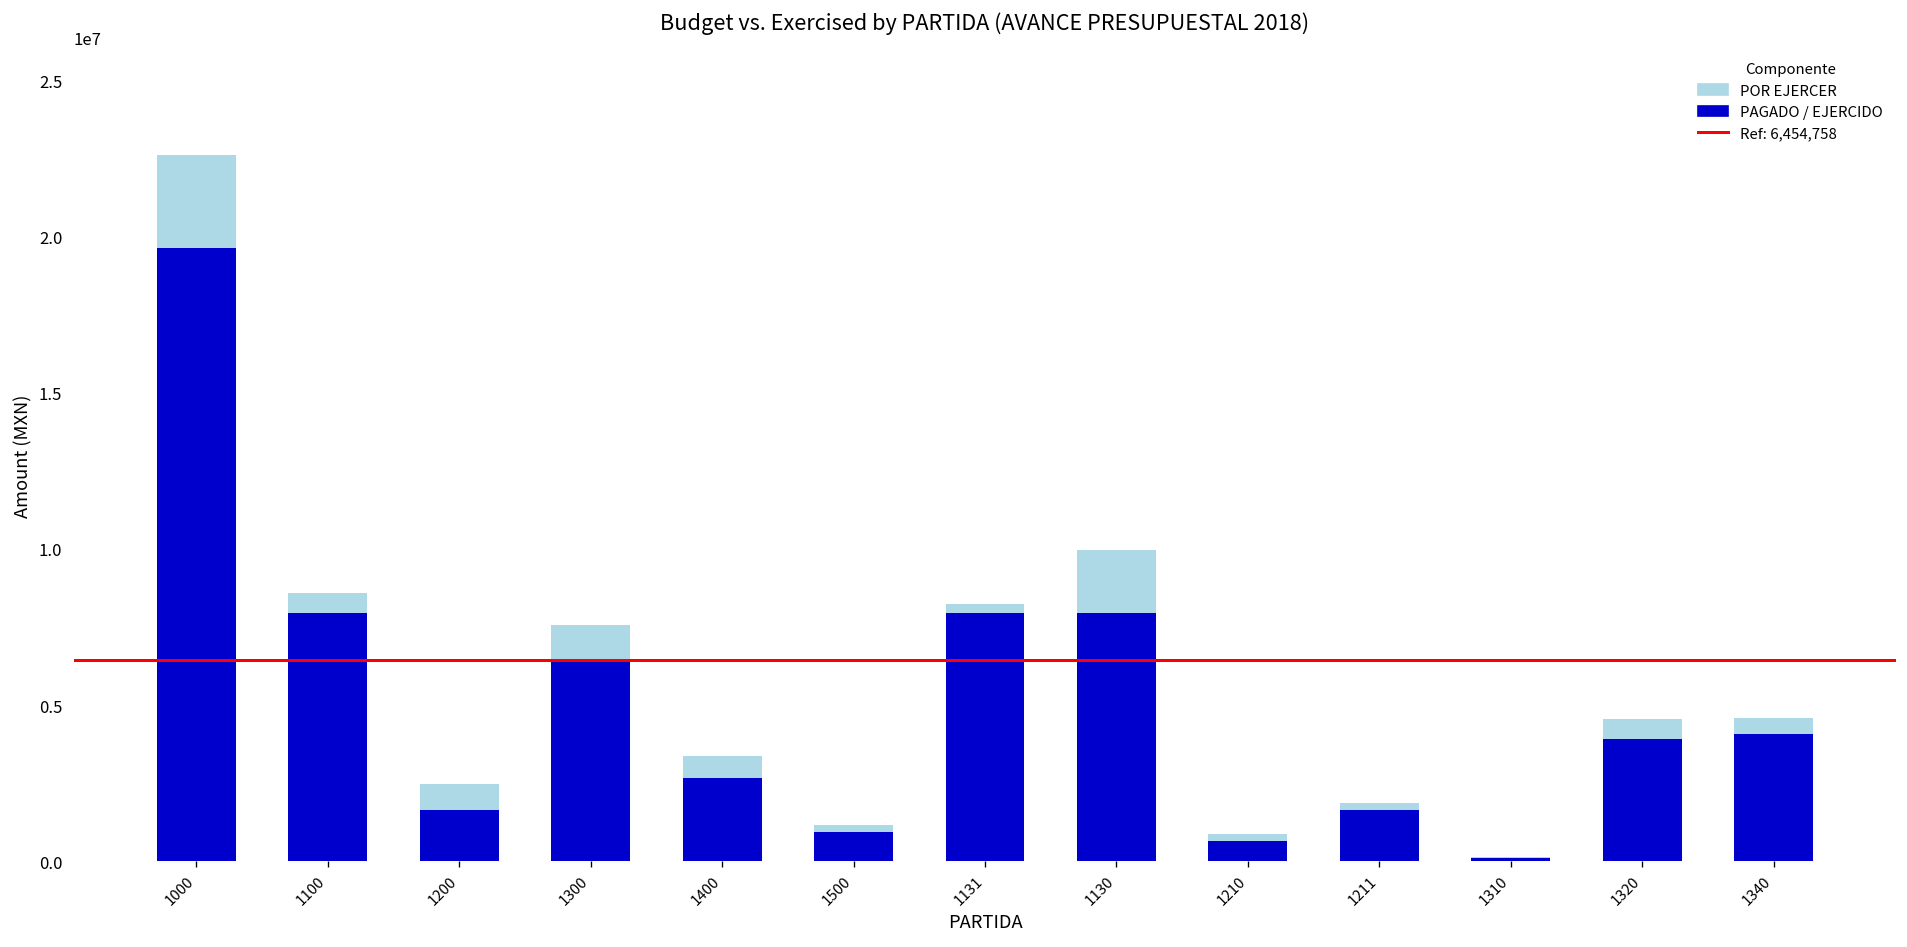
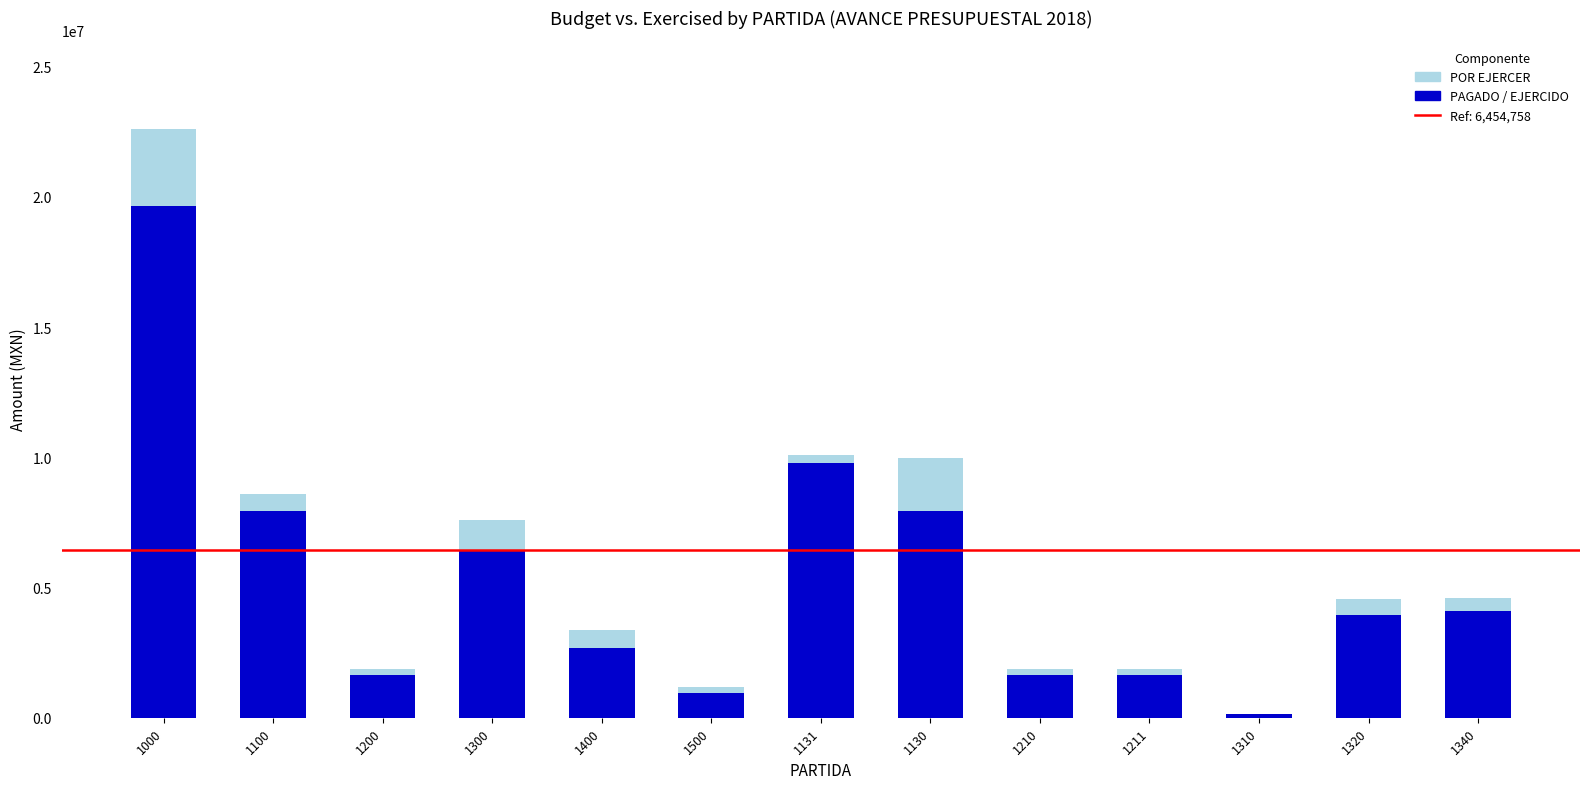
POR EJERCER, 1200: 800000 -> 200000
PAGADO / EJERCIDO, 1131: 7900000 -> 9800000
PAGADO / EJERCIDO, 1210: 600000 -> 1700000
